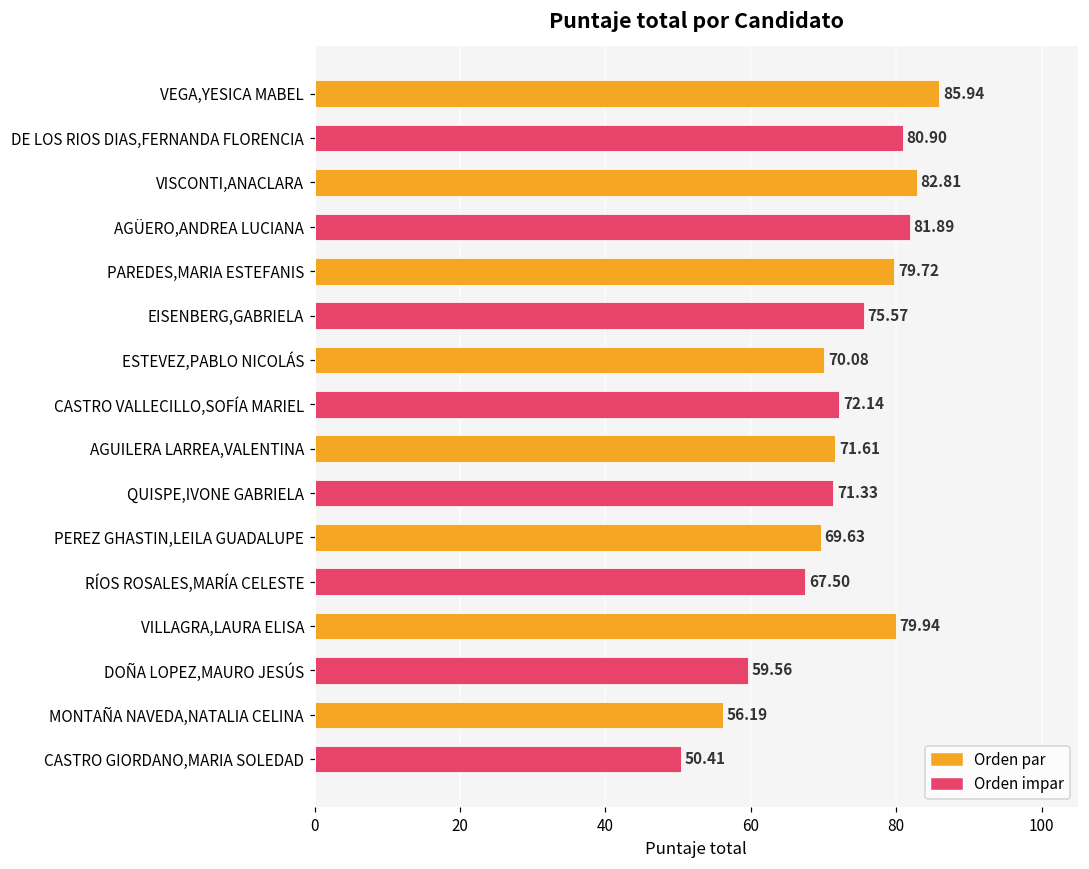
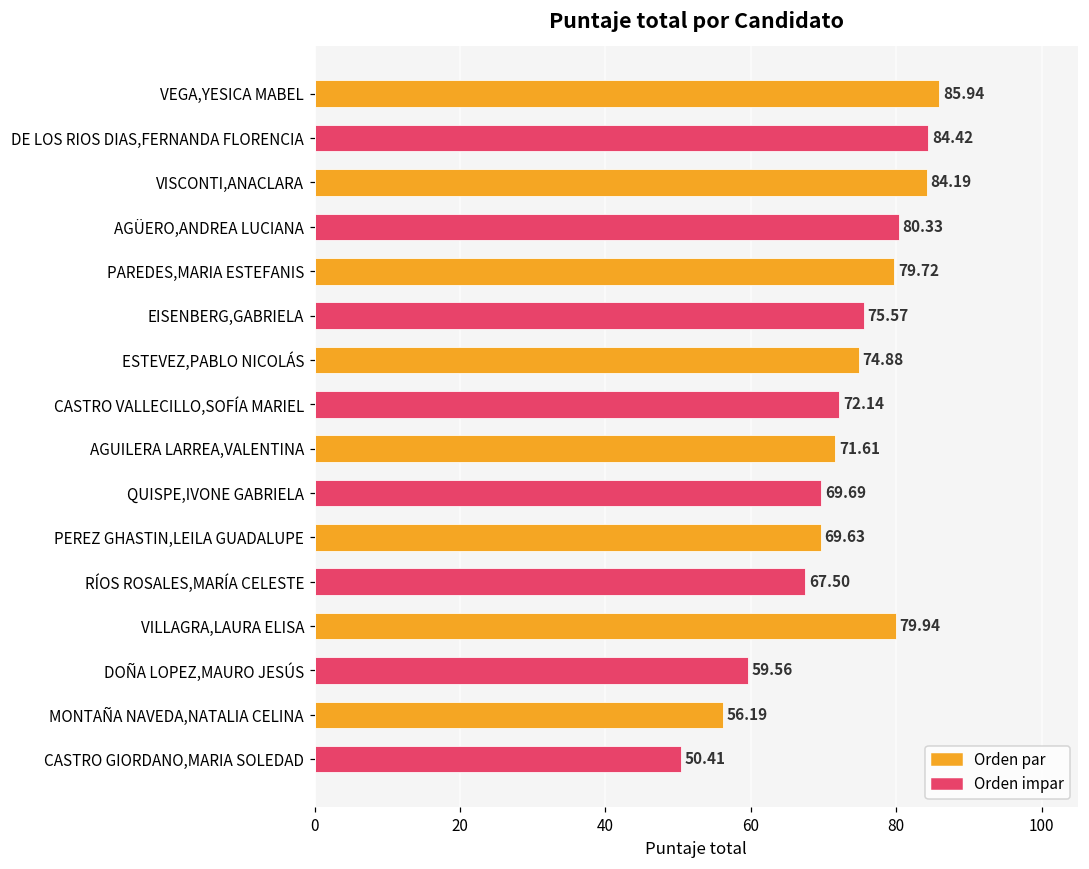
DE LOS RIOS DIAS,FERNANDA FLORENCIA: 80.90 -> 84.42
VISCONTI,ANACLARA: 82.81 -> 84.19
AGÜERO,ANDREA LUCIANA: 81.89 -> 80.33
ESTEVEZ,PABLO NICOLÁS: 70.08 -> 74.88
QUISPE,IVONE GABRIELA: 71.33 -> 69.69
